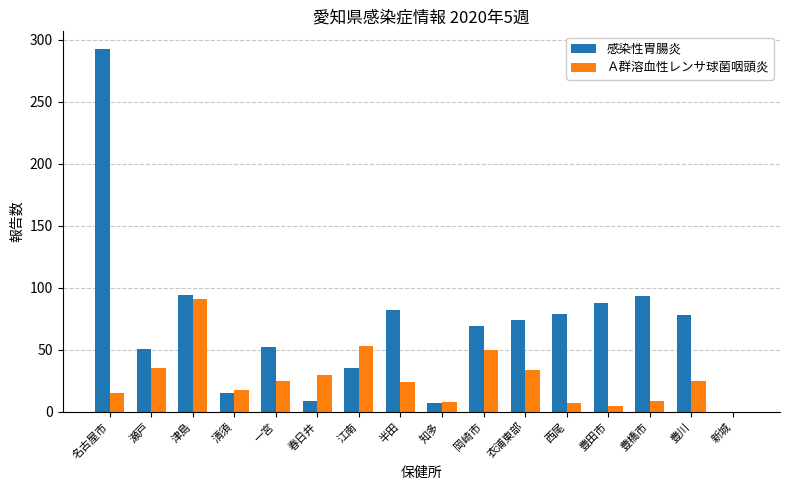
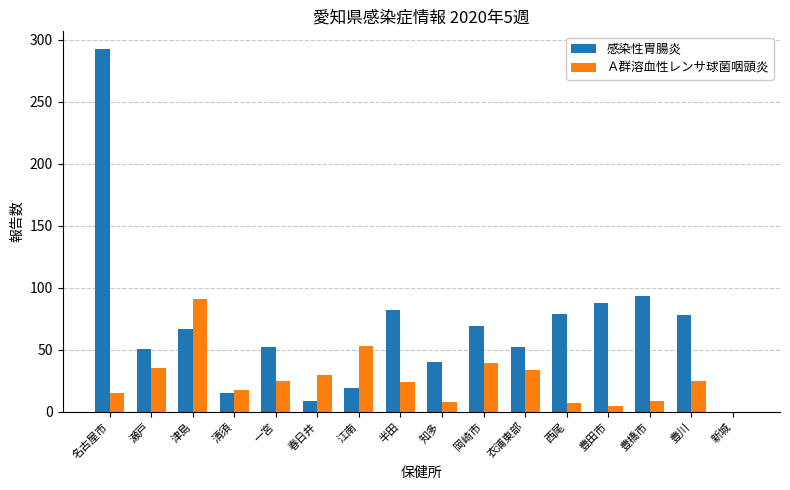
感染性胃腸炎, 津島: 94 -> 67
感染性胃腸炎, 江南: 35 -> 19
感染性胃腸炎, 知多: 7 -> 40
Ａ群溶血性レンサ球菌咽頭炎, 岡崎市: 50 -> 39
感染性胃腸炎, 衣浦東部: 74 -> 52
